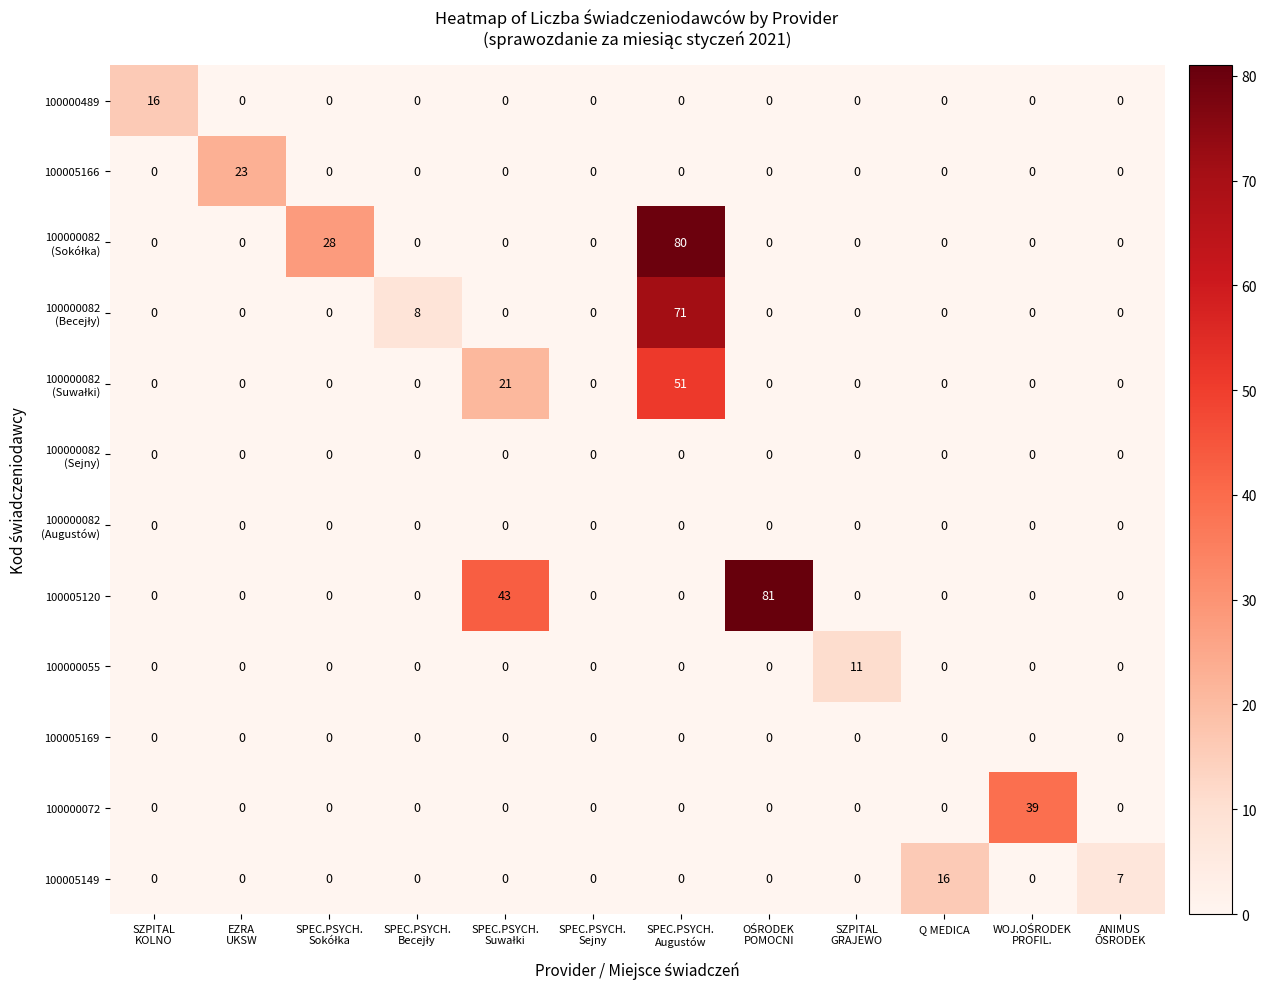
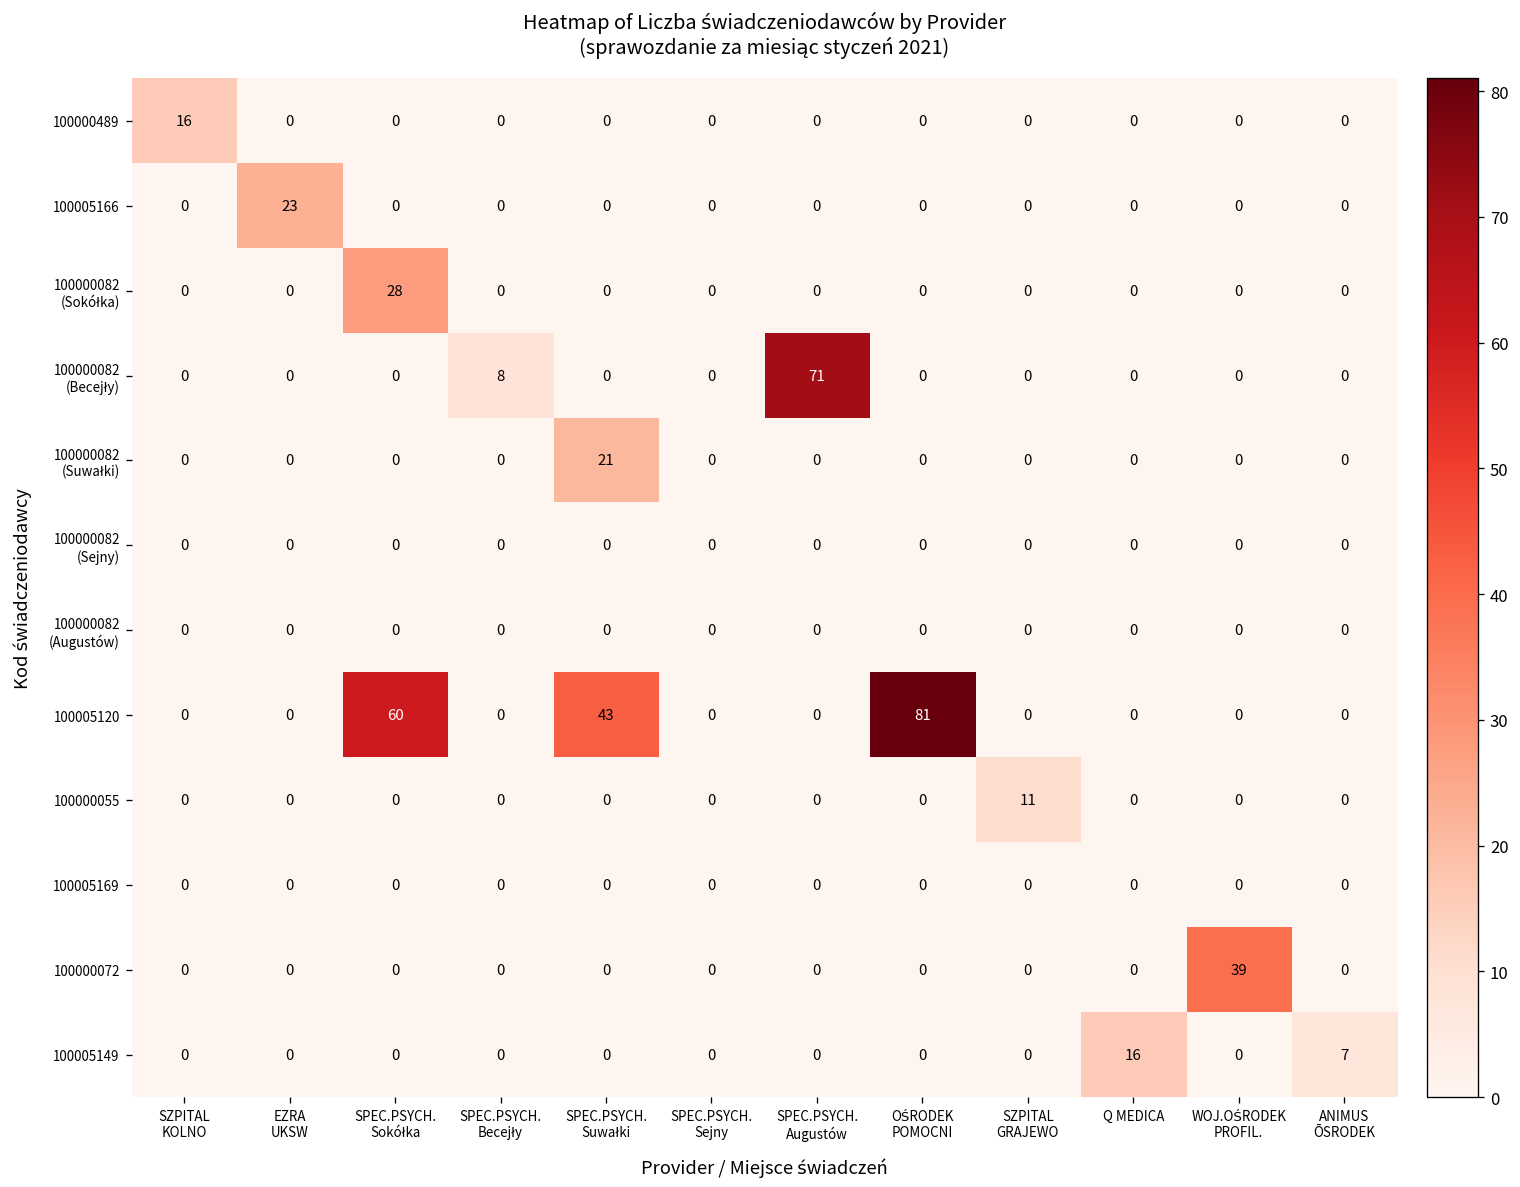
100000082 (Sokółka), SPEC.PSYCH. Augustów: 80 -> 0
100000082 (Suwałki), SPEC.PSYCH. Augustów: 51 -> 0
100005120, SPEC.PSYCH. Sokółka: 0 -> 60
